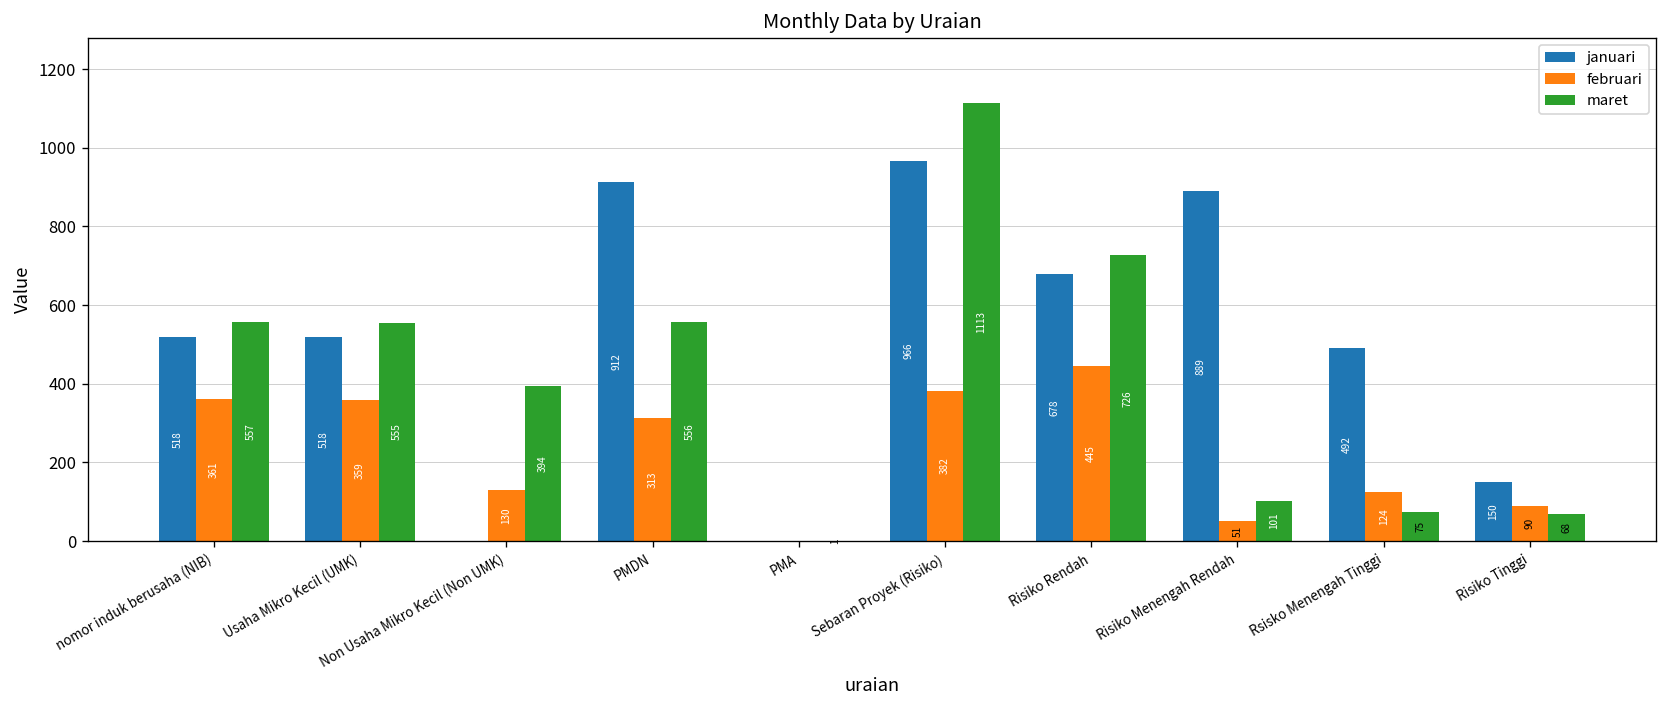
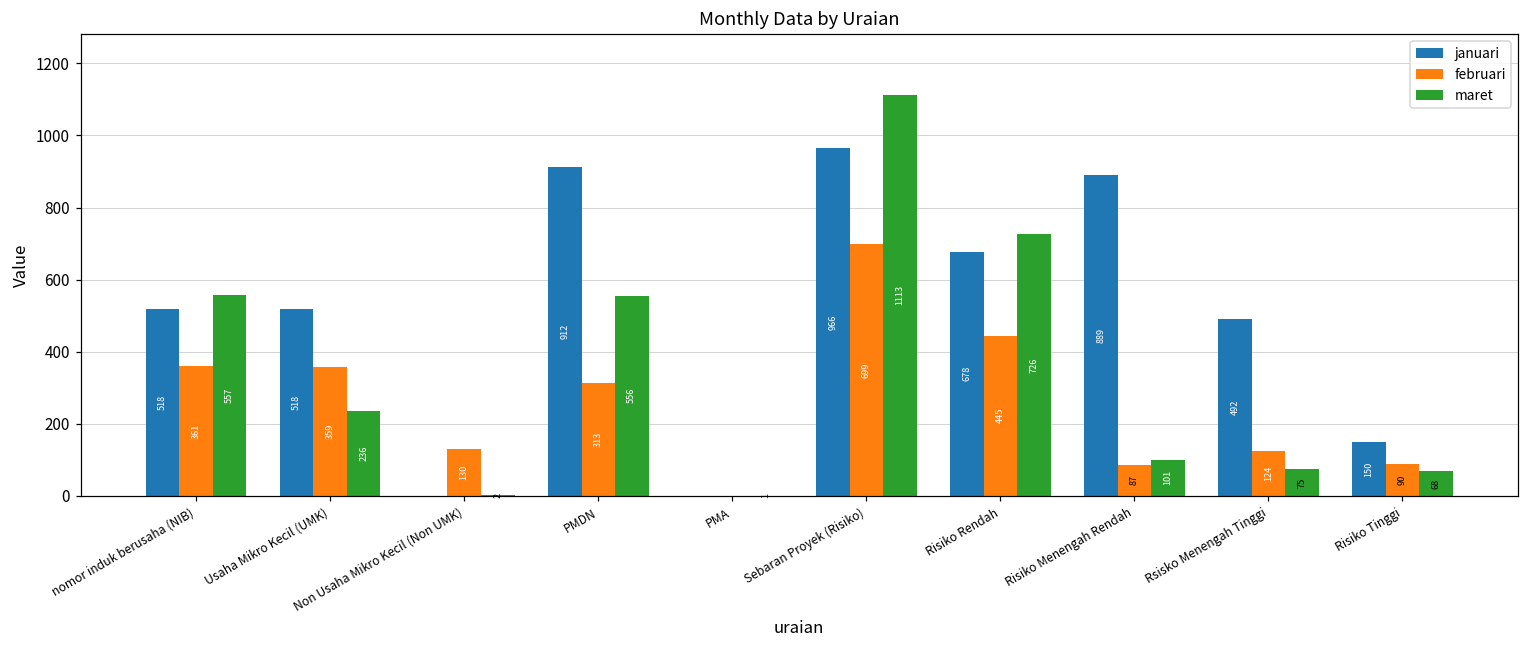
maret, Usaha Mikro Kecil (UMK): 555 -> 236
maret, Non Usaha Mikro Kecil (Non UMK): 394 -> 2
februari, Sebaran Proyek (Risiko): 382 -> 699
februari, Risiko Menengah Rendah: 51 -> 87
